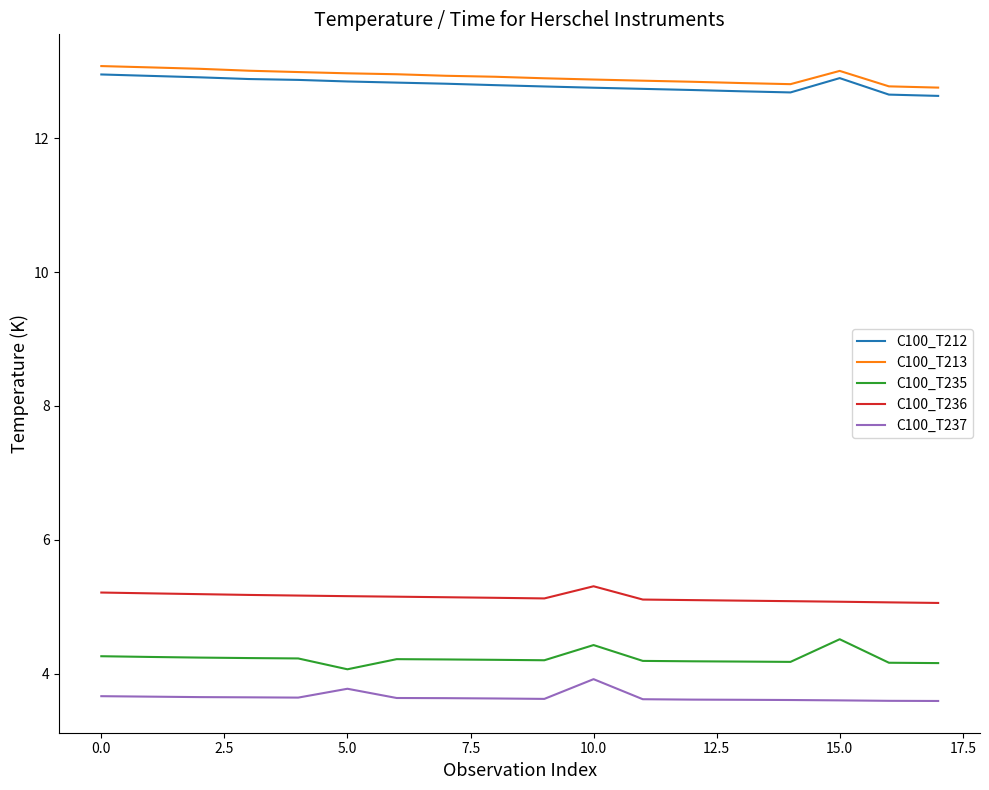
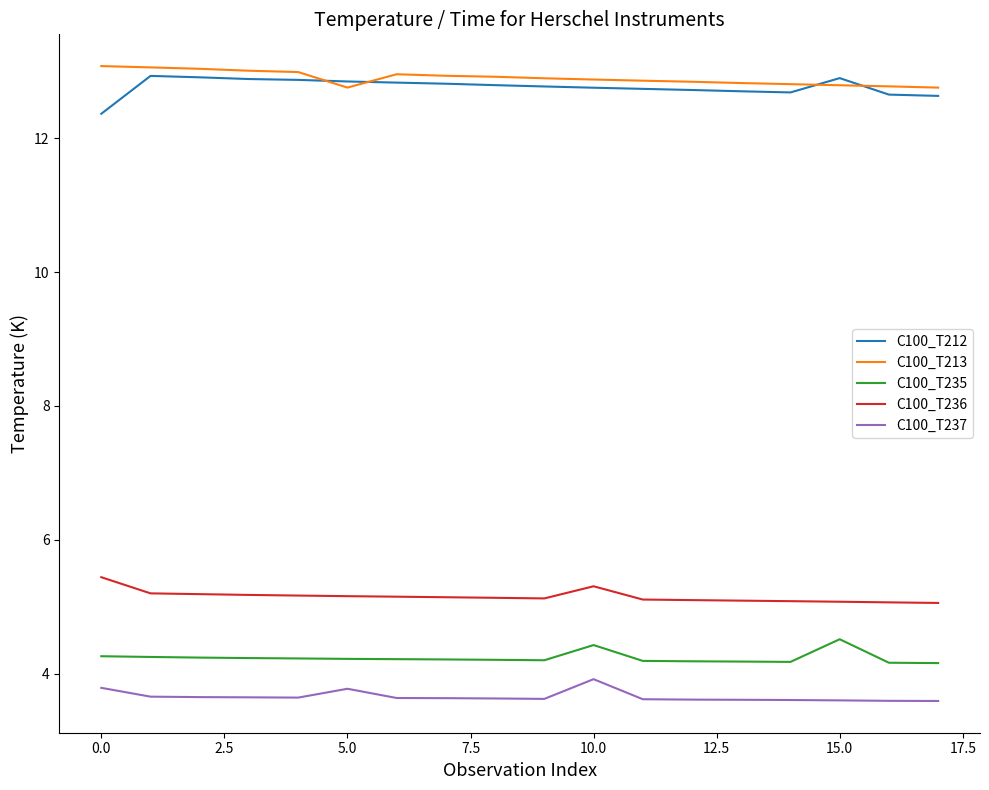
C100_T212, 0.0: 13.0 -> 12.4
C100_T236, 0.0: 5.2 -> 5.4
C100_T237, 0.0: 3.7 -> 3.8
C100_T213, 5.0: 13.0 -> 12.8
C100_T235, 5.0: 4.1 -> 4.2
C100_T213, 15.0: 13.0 -> 12.8
